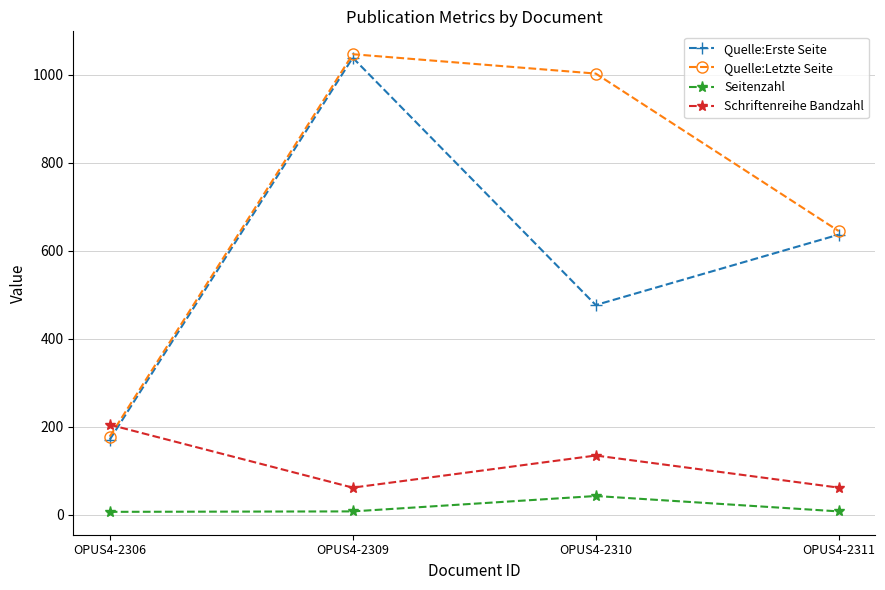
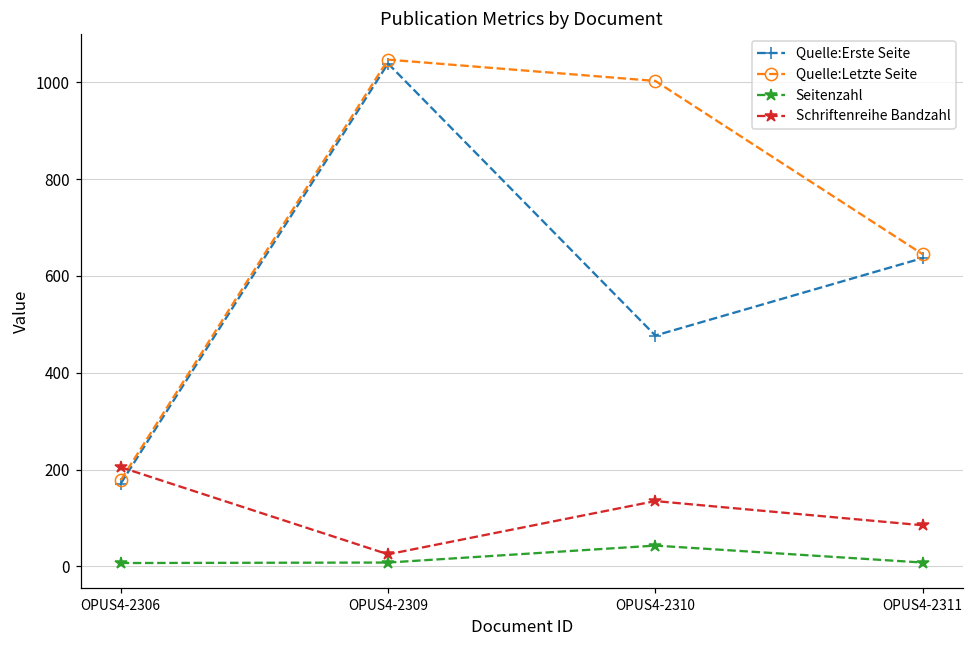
Schriftenreihe Bandzahl, OPUS4-2309: 60 -> 30
Schriftenreihe Bandzahl, OPUS4-2311: 60 -> 90
